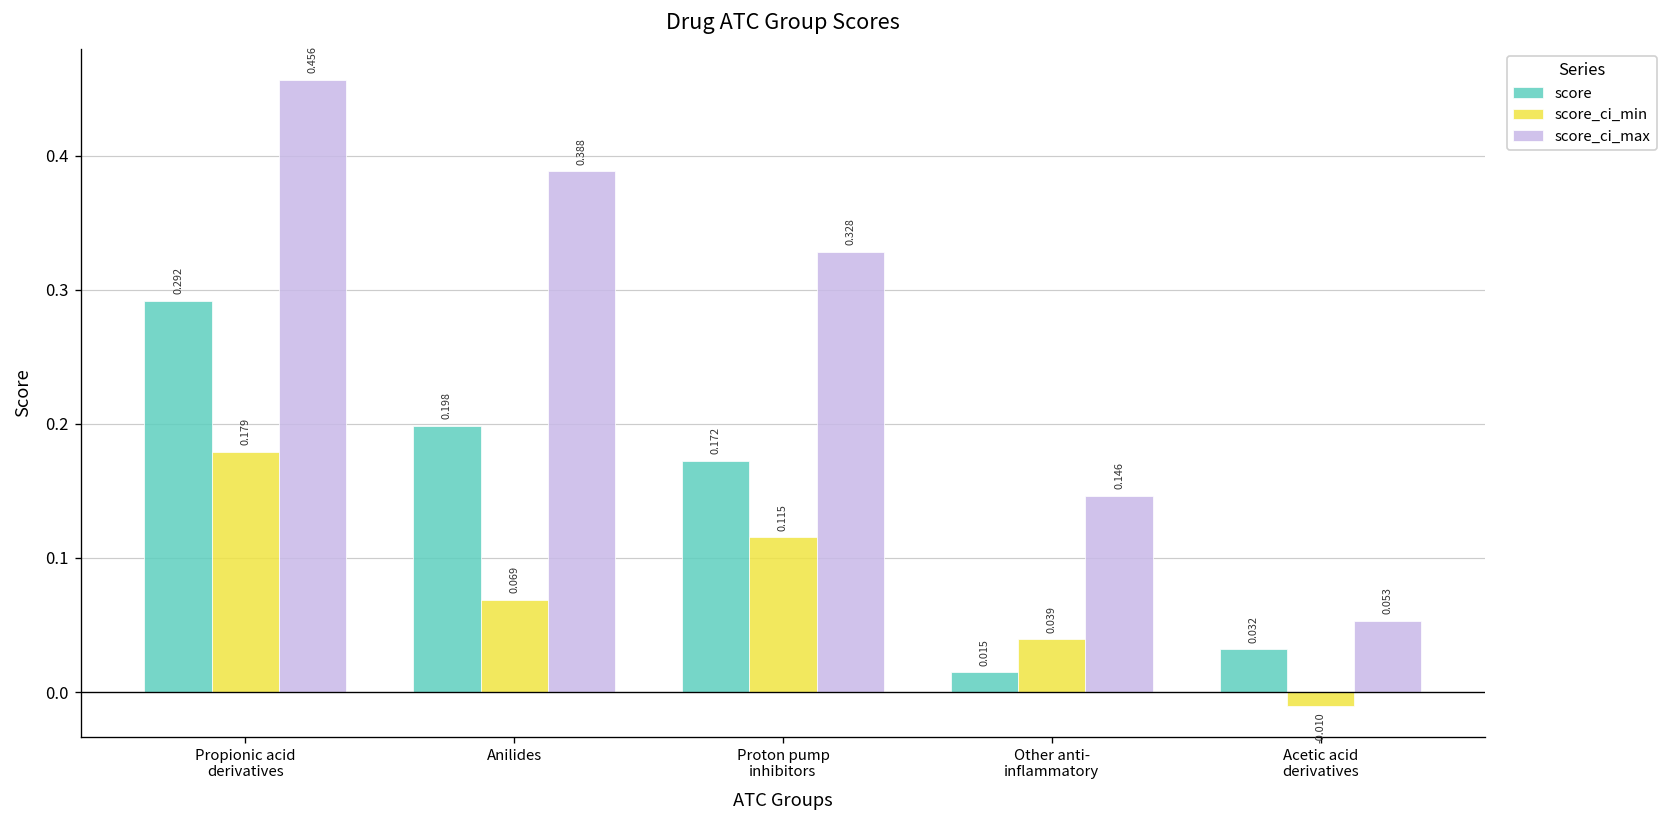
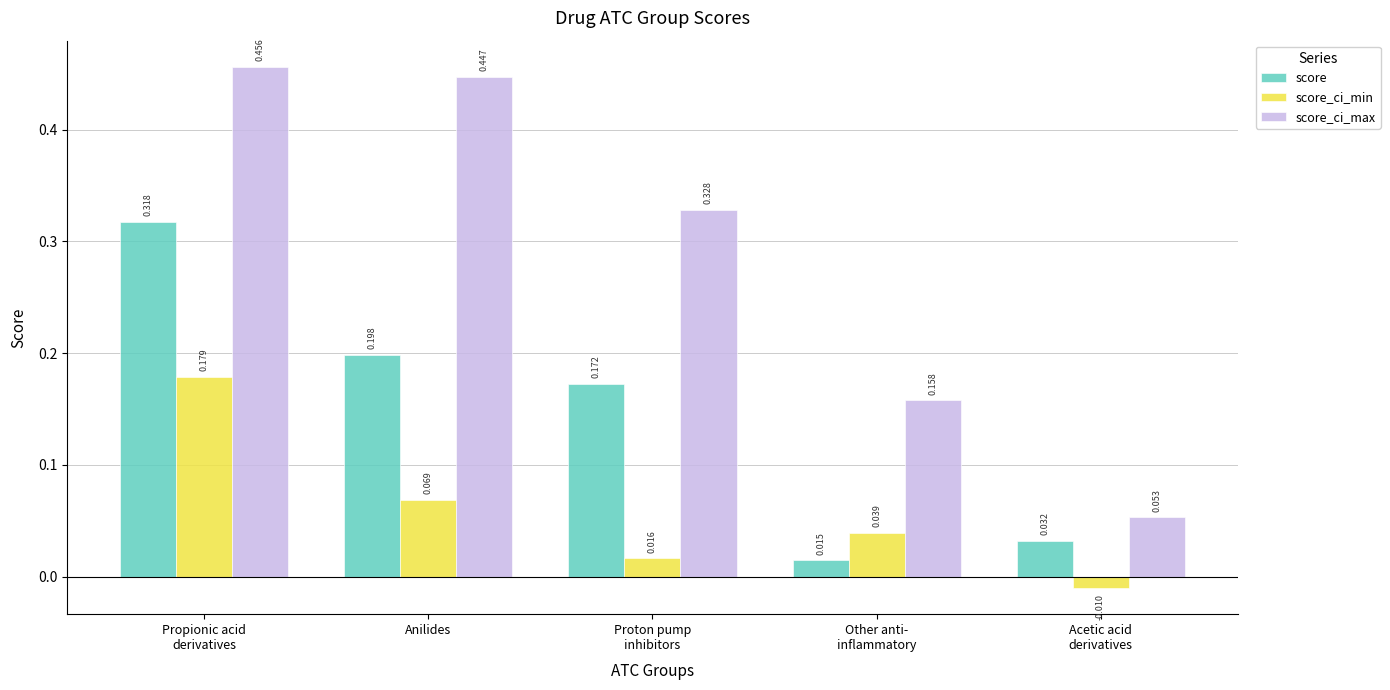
score, Propionic acid derivatives: 0.292 -> 0.318
score_ci_max, Anilides: 0.388 -> 0.447
score_ci_min, Proton pump inhibitors: 0.115 -> 0.016
score_ci_max, Other anti- inflammatory: 0.146 -> 0.158
